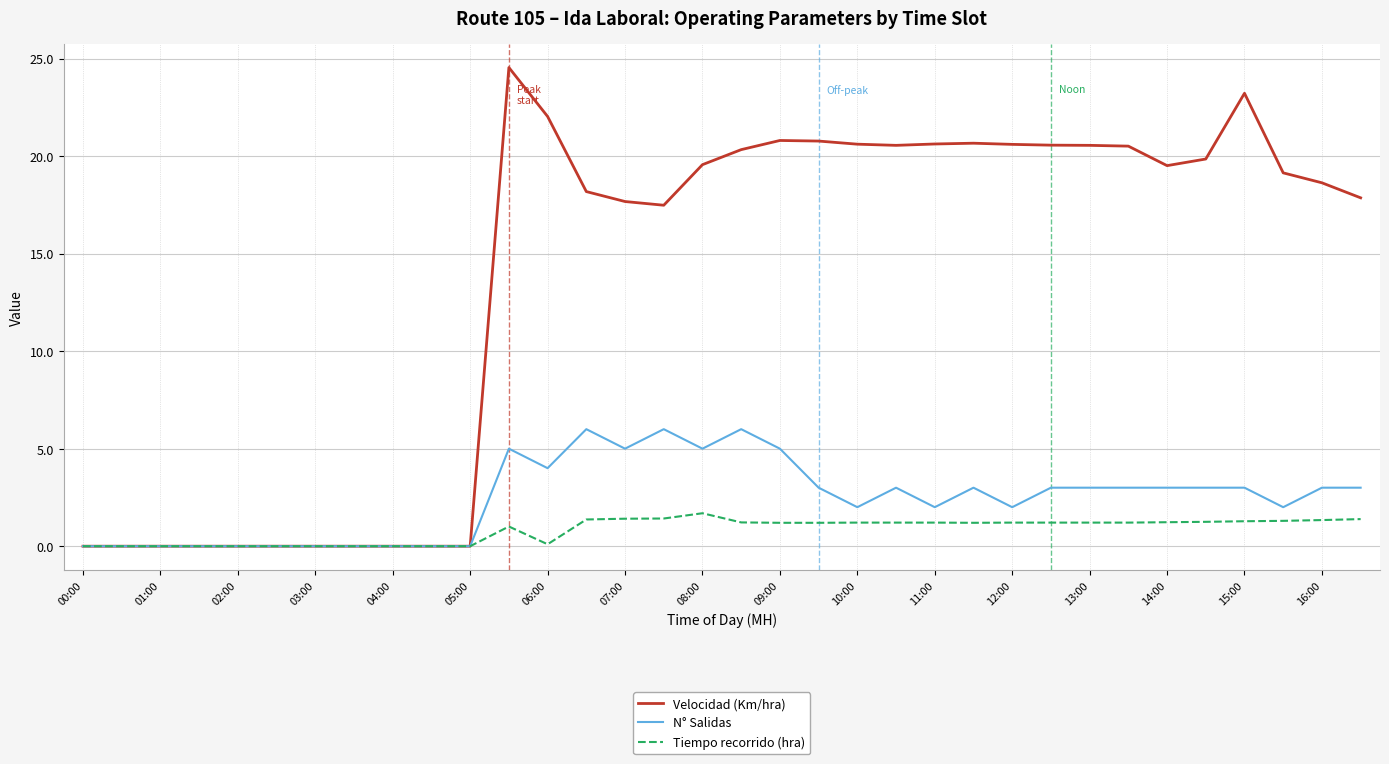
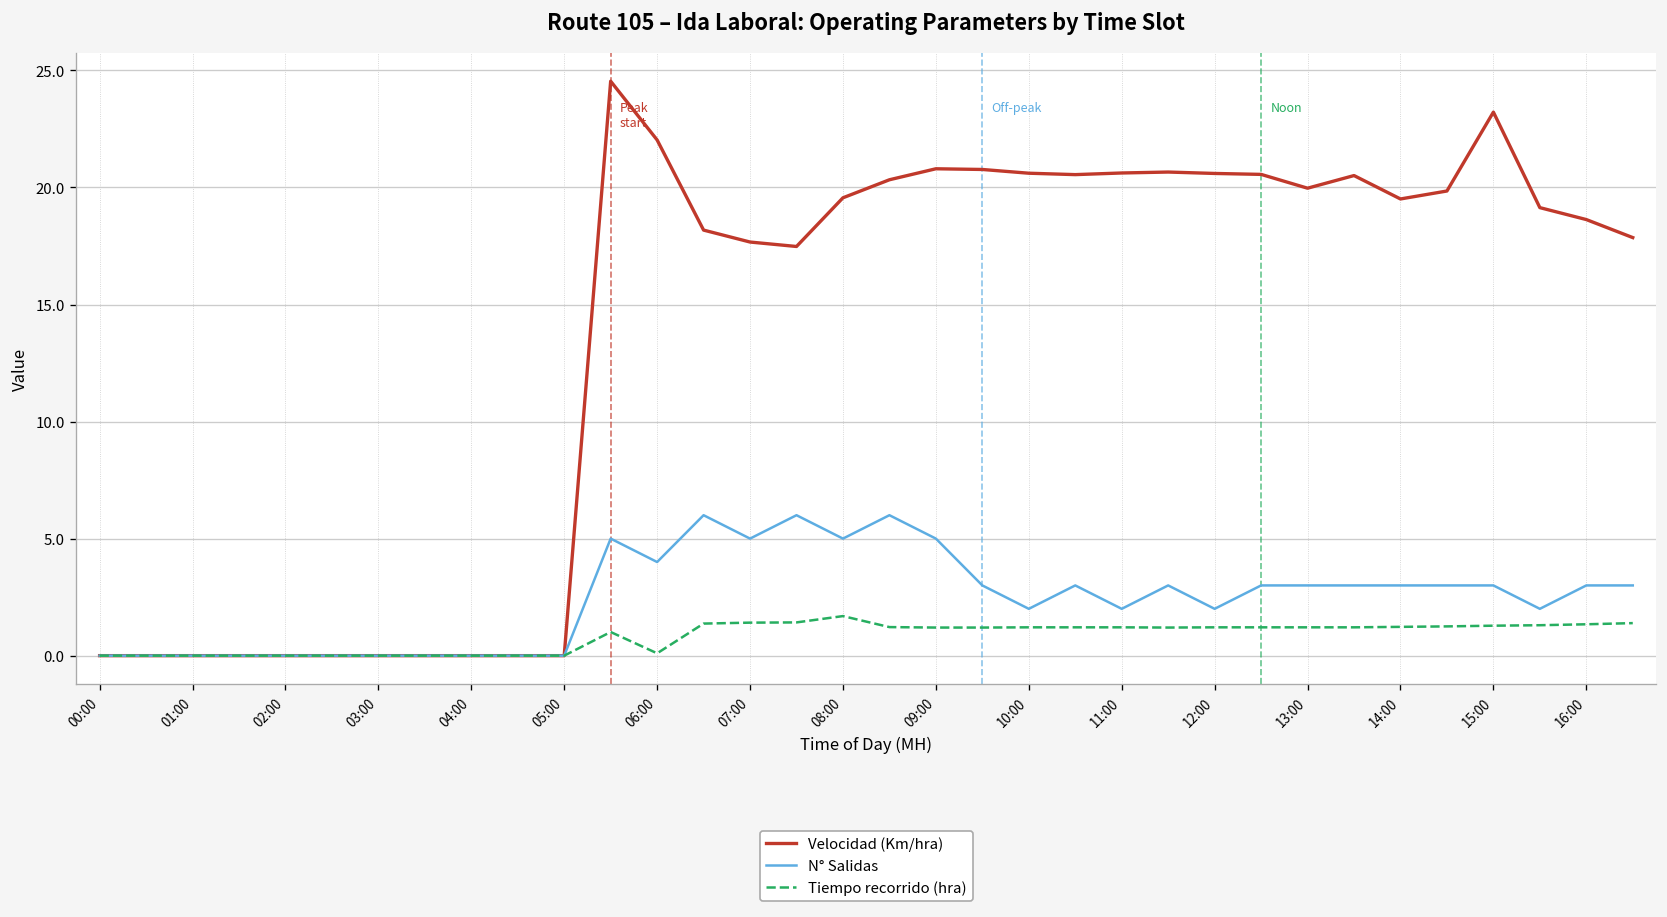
Velocidad (Km/hra), 13:00: 20.6 -> 20.0
